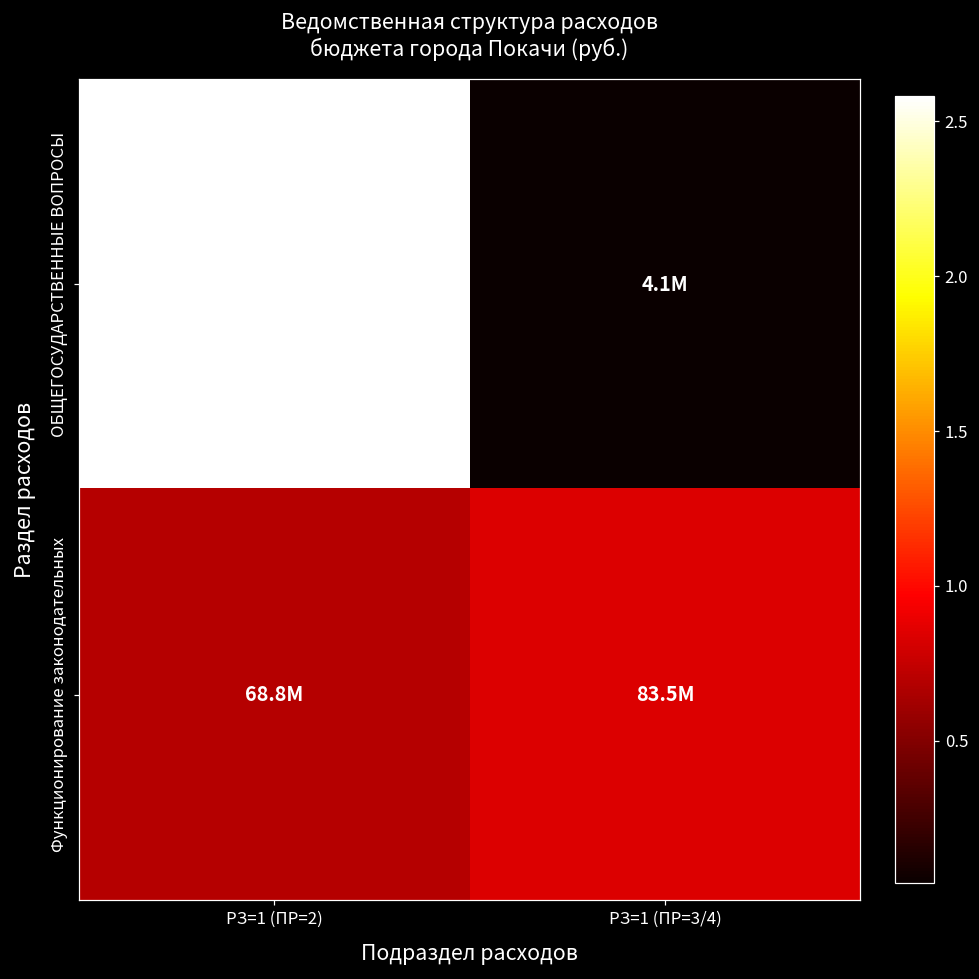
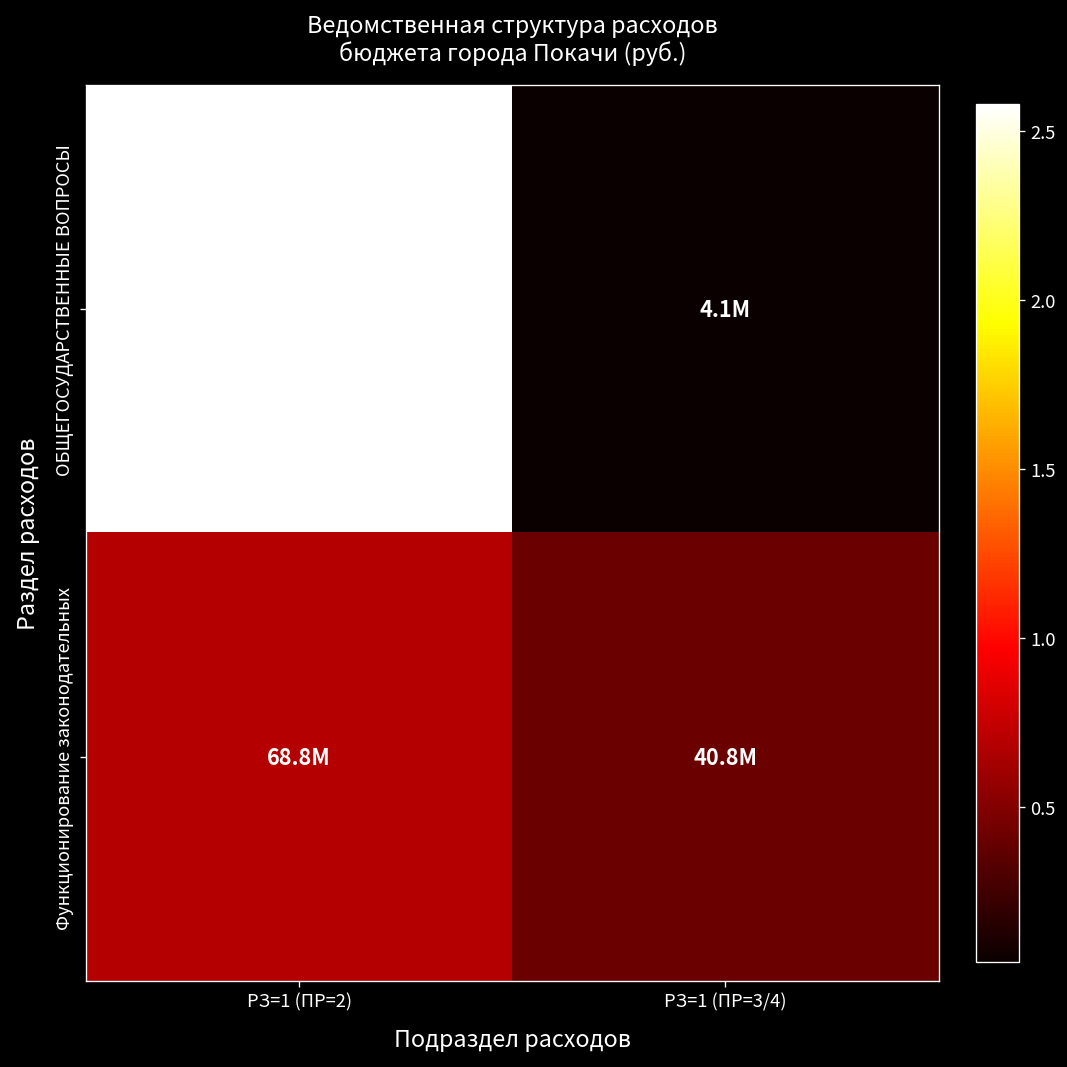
Функционирование законодательных, РЗ=1 (ПР=3/4): 83.5M -> 40.8M
